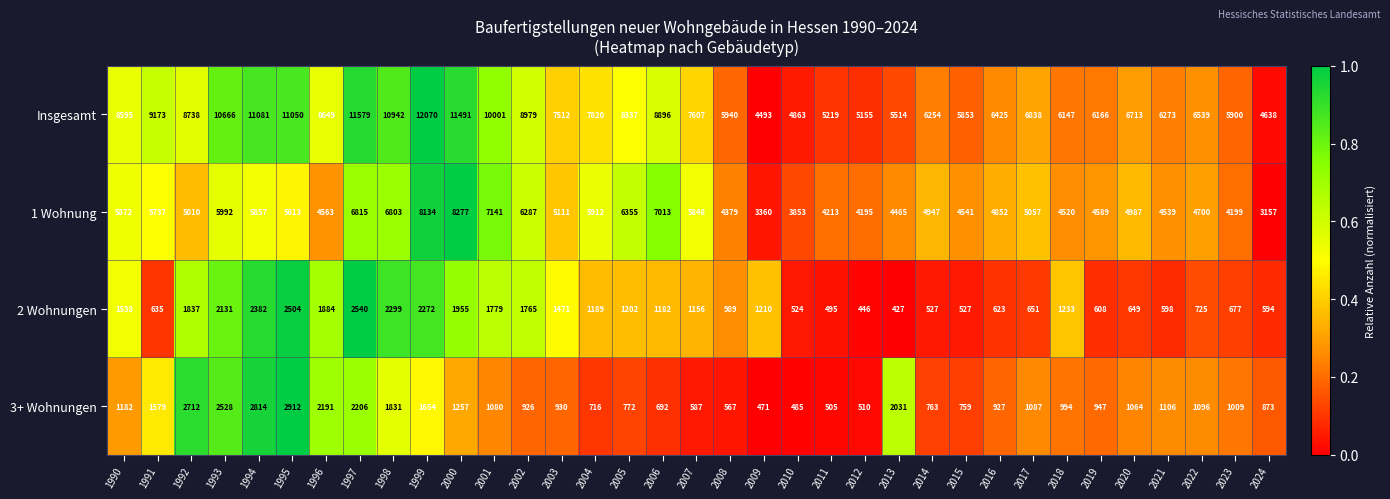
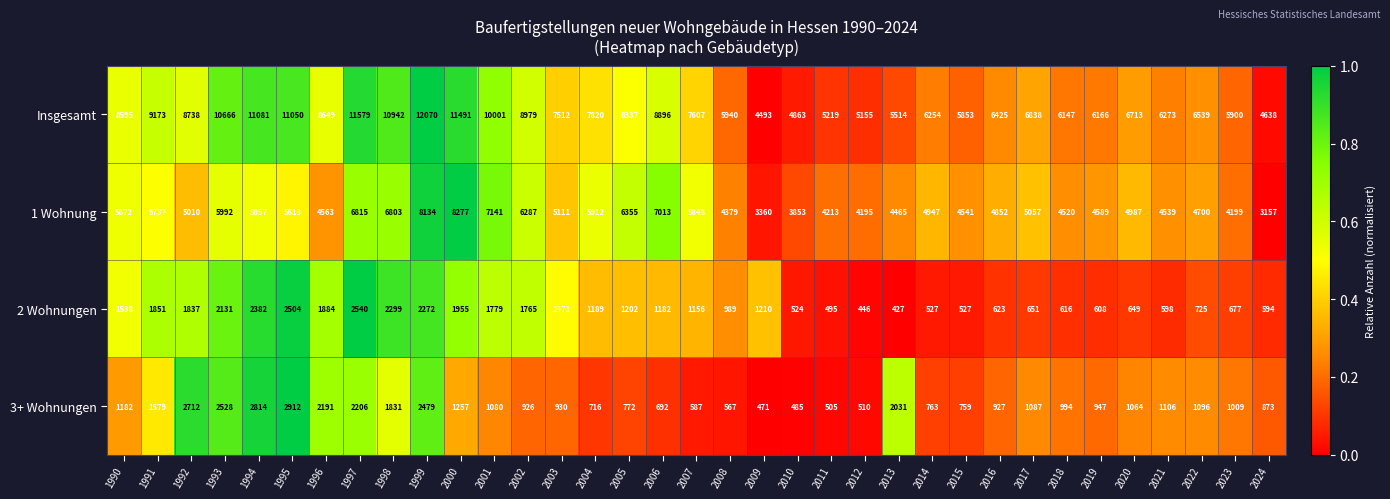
2 Wohnungen, 1991: 635 -> 1851
2 Wohnungen, 2018: 1233 -> 616
3+ Wohnungen, 1999: 1654 -> 2479
